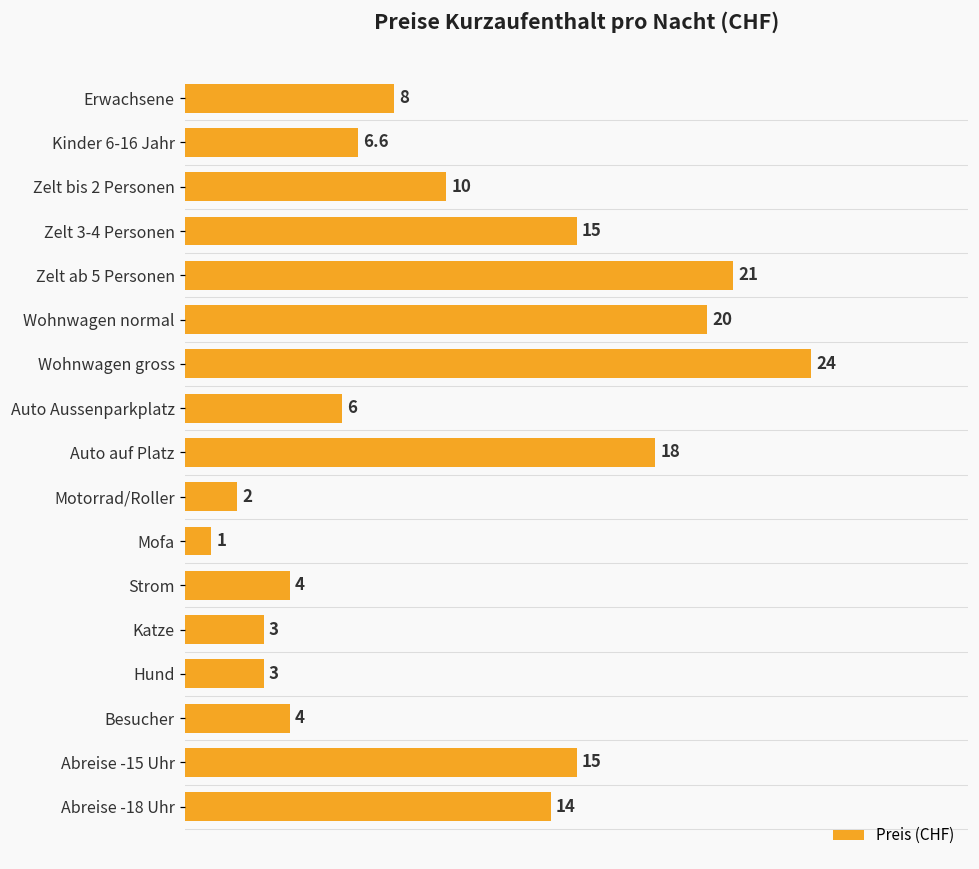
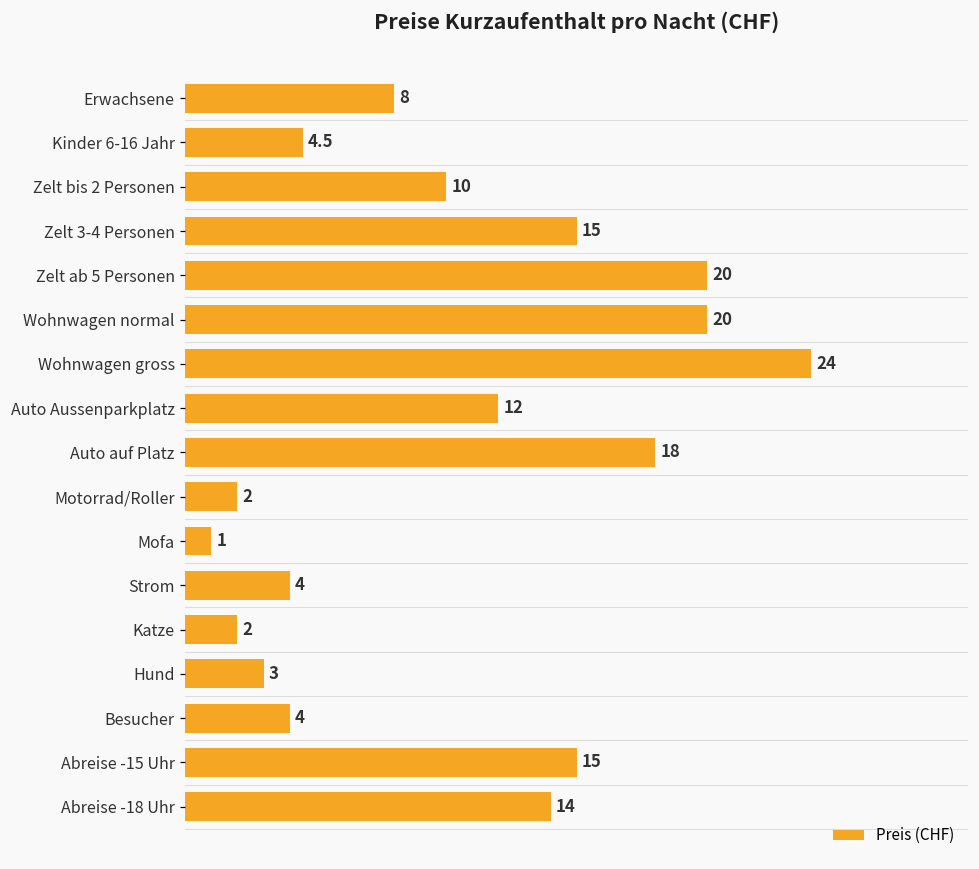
Kinder 6-16 Jahr: 6.6 -> 4.5
Zelt ab 5 Personen: 21 -> 20
Auto Aussenparkplatz: 6 -> 12
Katze: 3 -> 2
